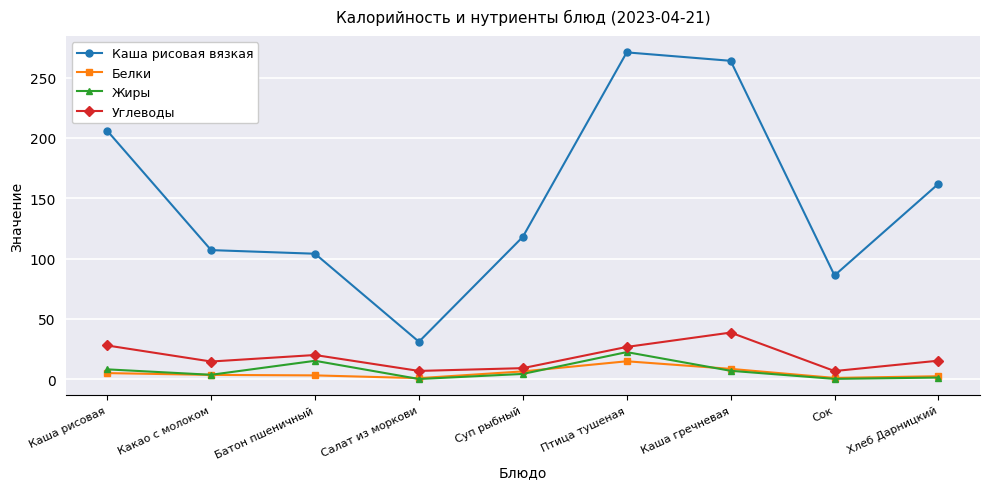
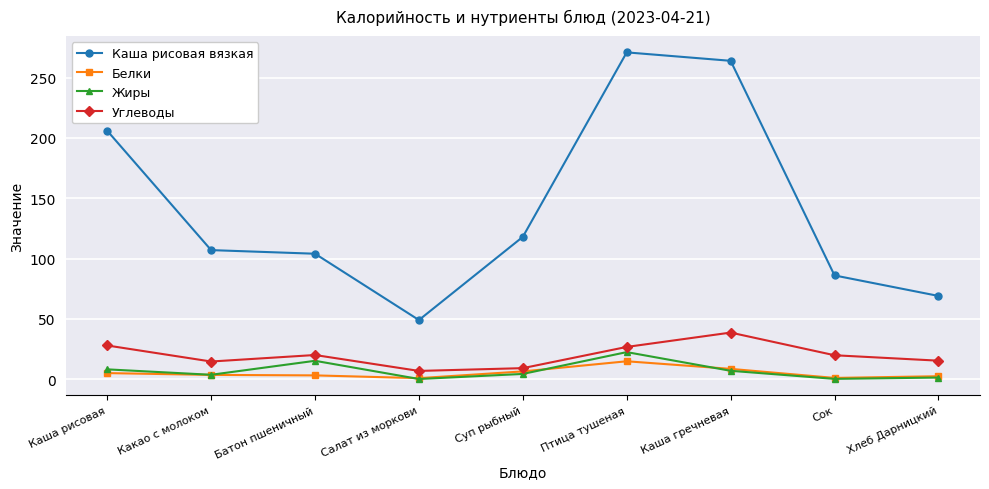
Каша рисовая вязкая, Салат из моркови: 31 -> 49
Углеводы, Сок: 7 -> 20
Каша рисовая вязкая, Хлеб Дарницкий: 162 -> 69
